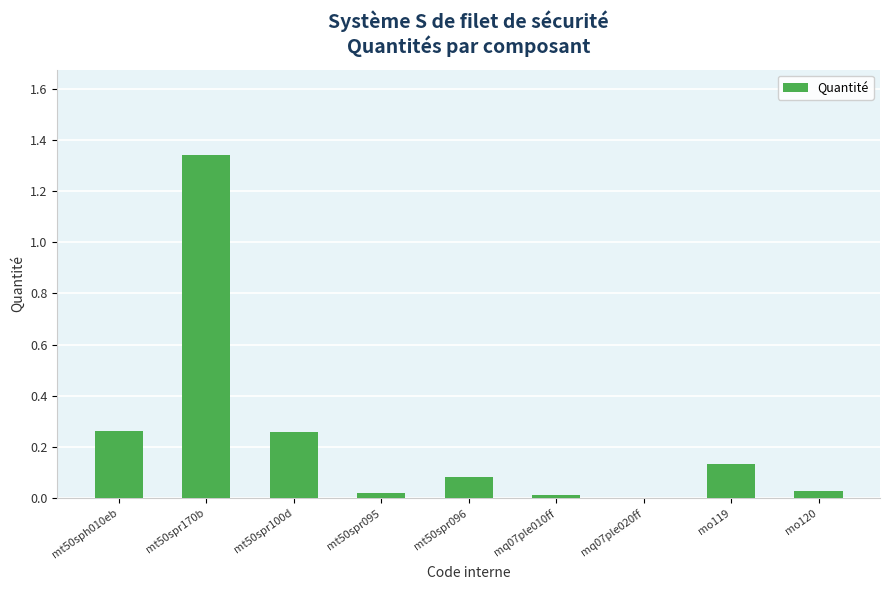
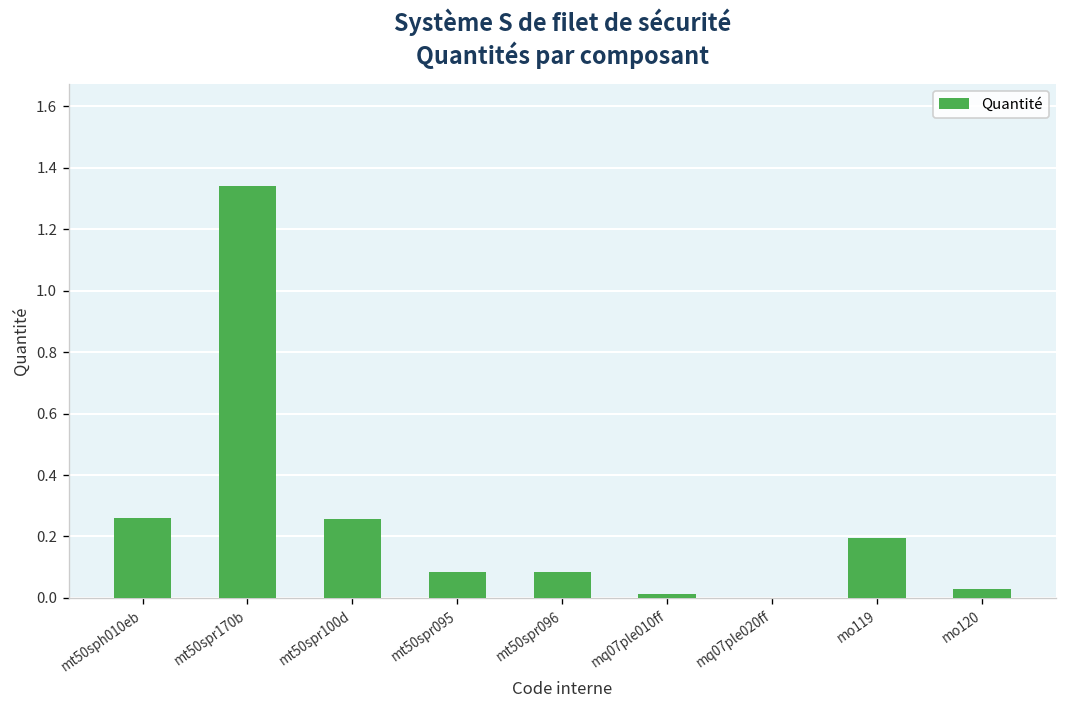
mt50spr095: 0.02 -> 0.09
mo119: 0.14 -> 0.19
